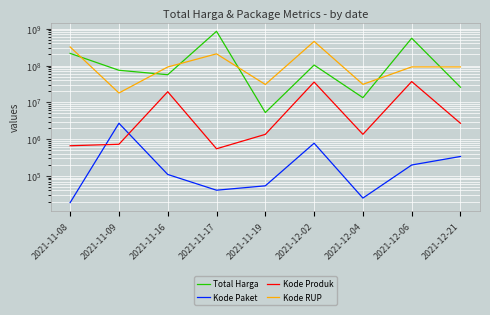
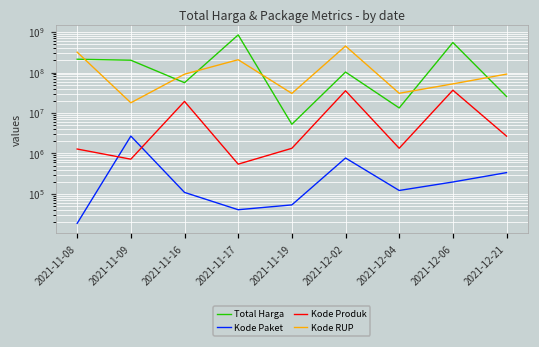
Kode Produk, 2021-11-08: 700000 -> 1300000
Total Harga, 2021-11-09: 70000000 -> 200000000
Kode Paket, 2021-12-04: 20000 -> 120000
Kode RUP, 2021-12-06: 90000000 -> 50000000
